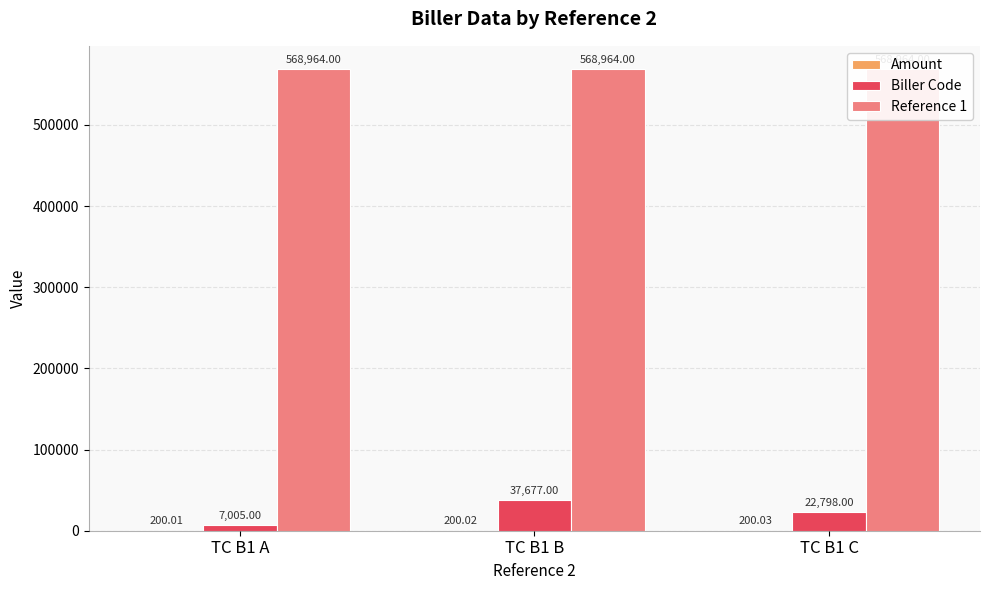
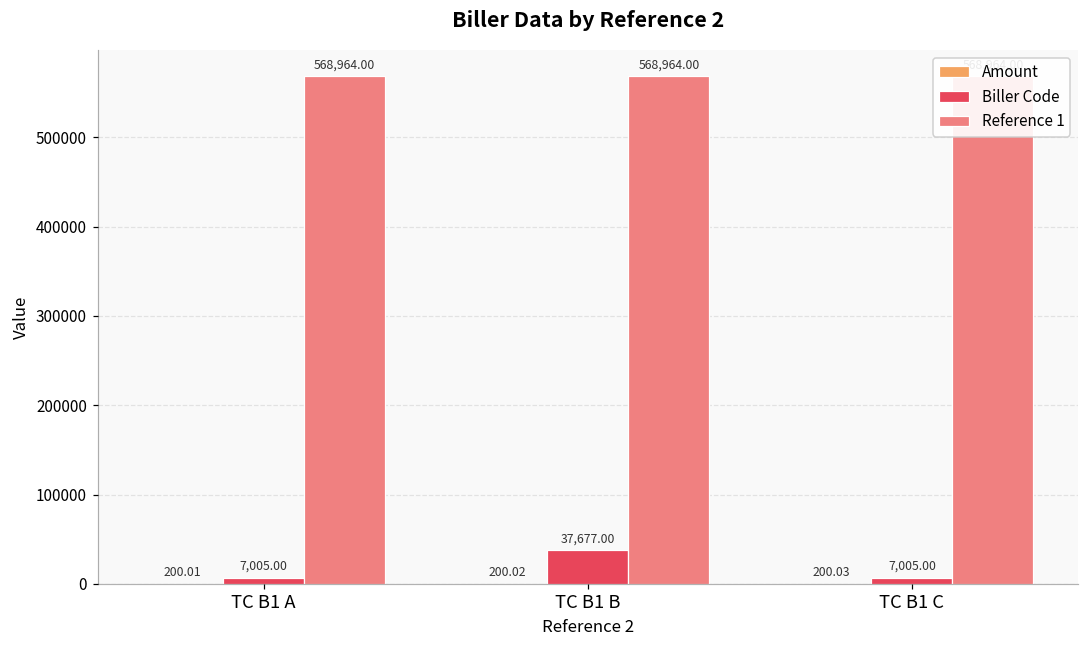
Biller Code, TC B1 C: 22,798.00 -> 7,005.00
